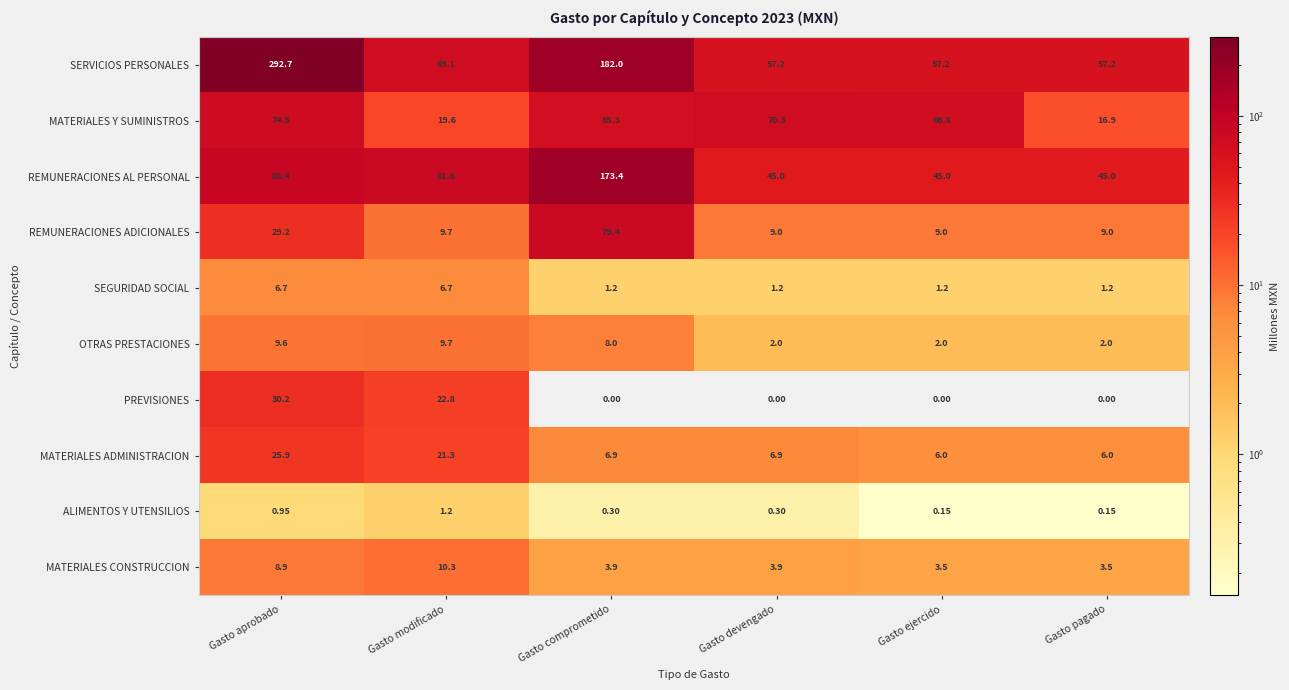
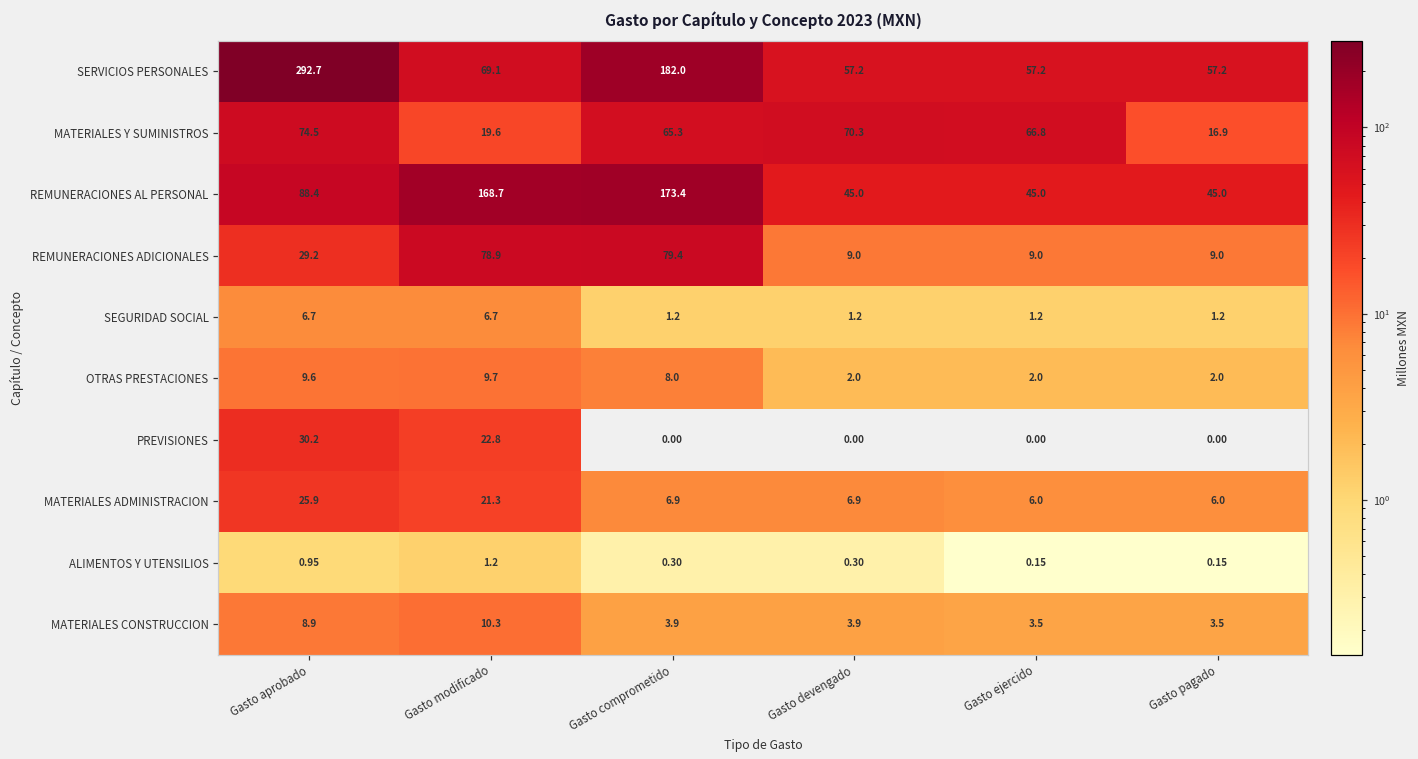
REMUNERACIONES AL PERSONAL, Gasto modificado: 81.6 -> 168.7
REMUNERACIONES ADICIONALES, Gasto modificado: 9.7 -> 78.9
